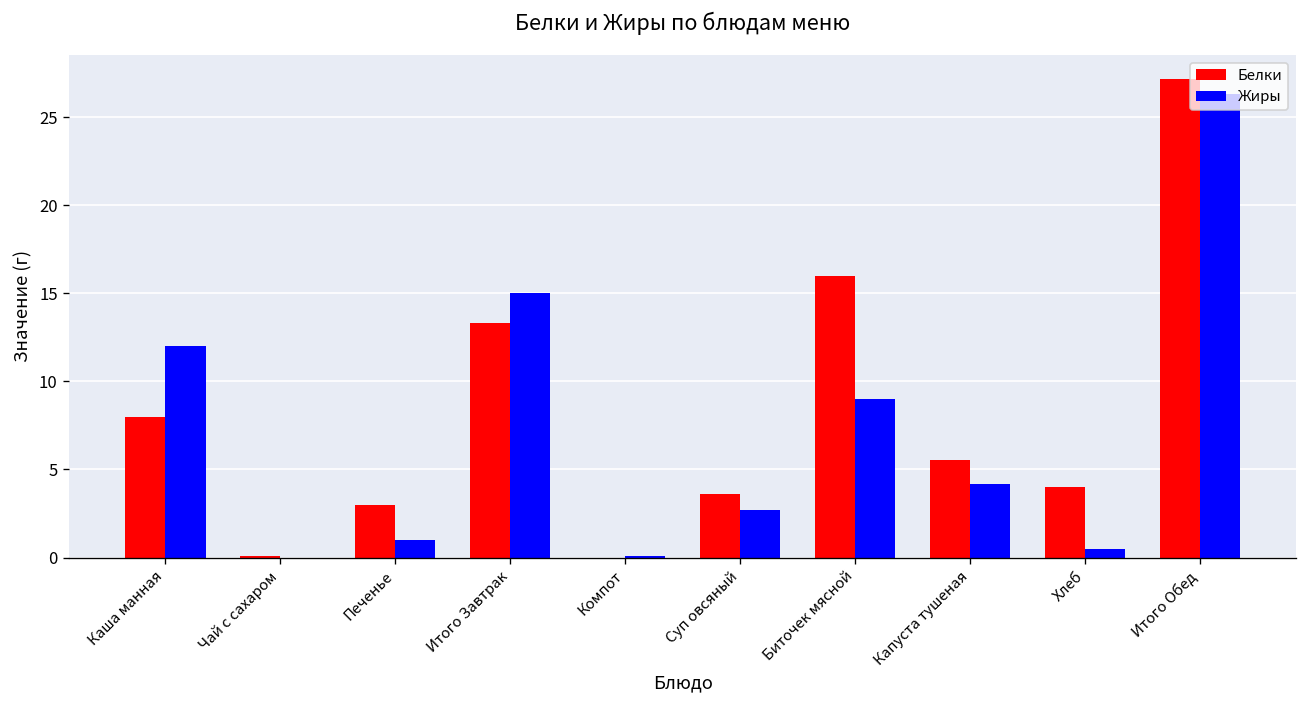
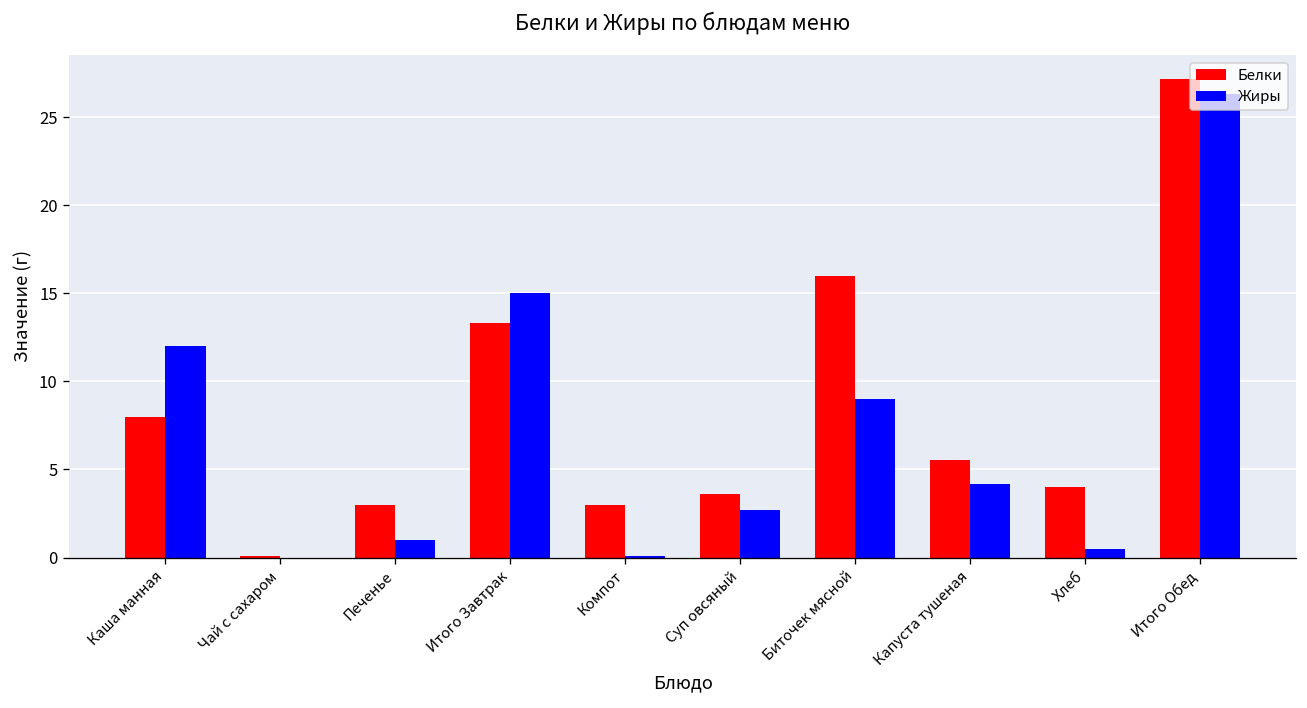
Белки, Компот: 0 -> 3
